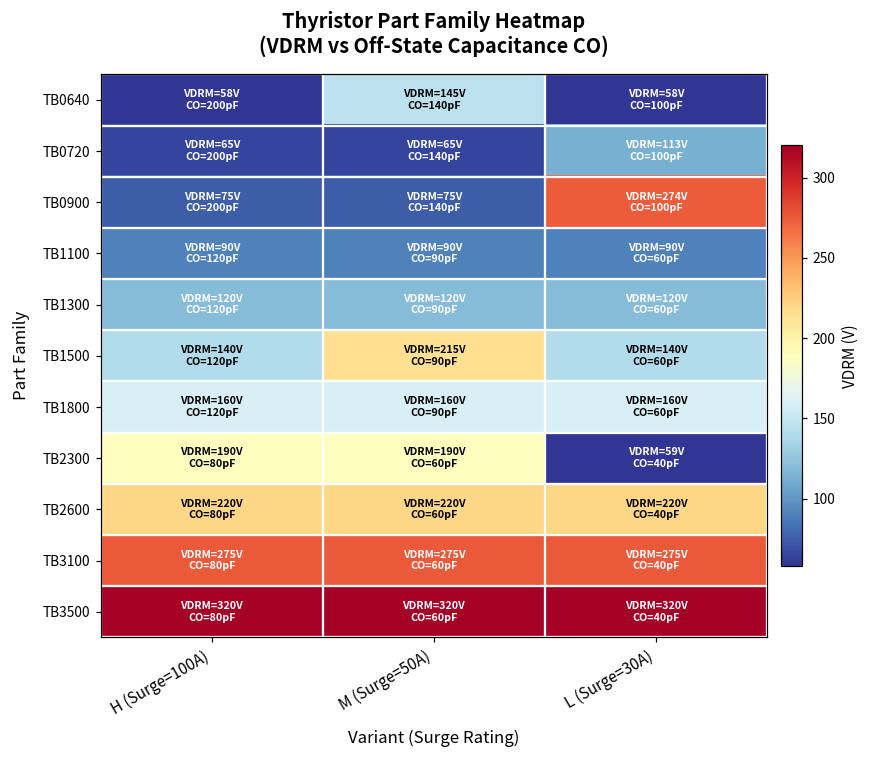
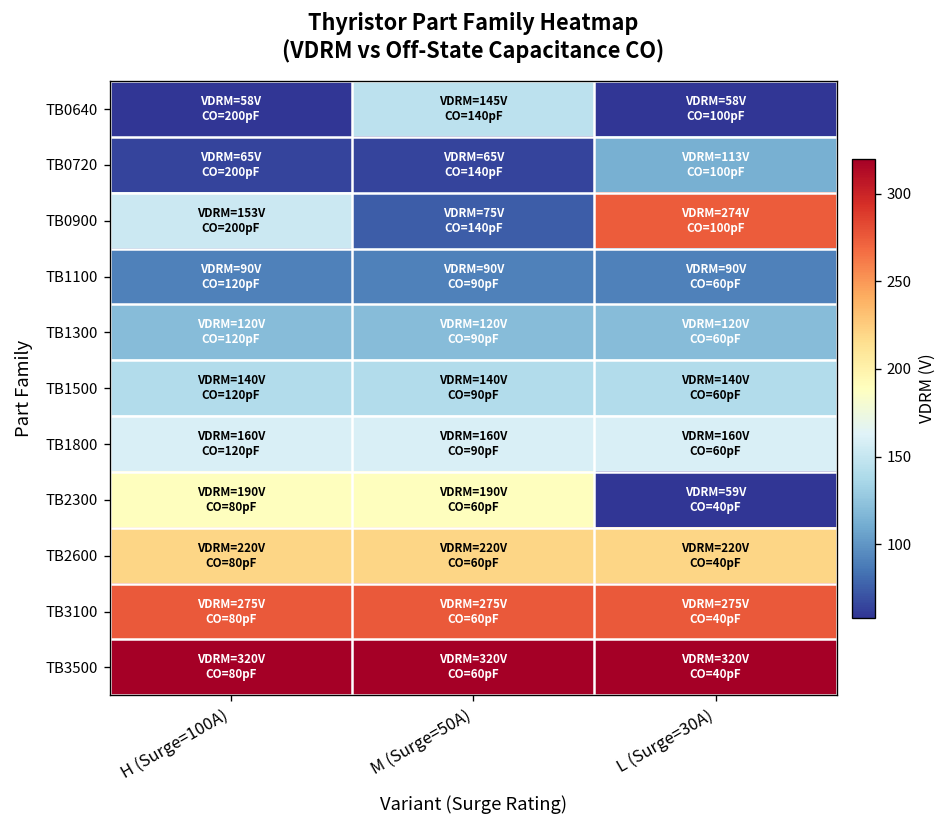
TB0900, H (Surge=100A): 75V -> 153V
TB1500, M (Surge=50A): 215V -> 140V
